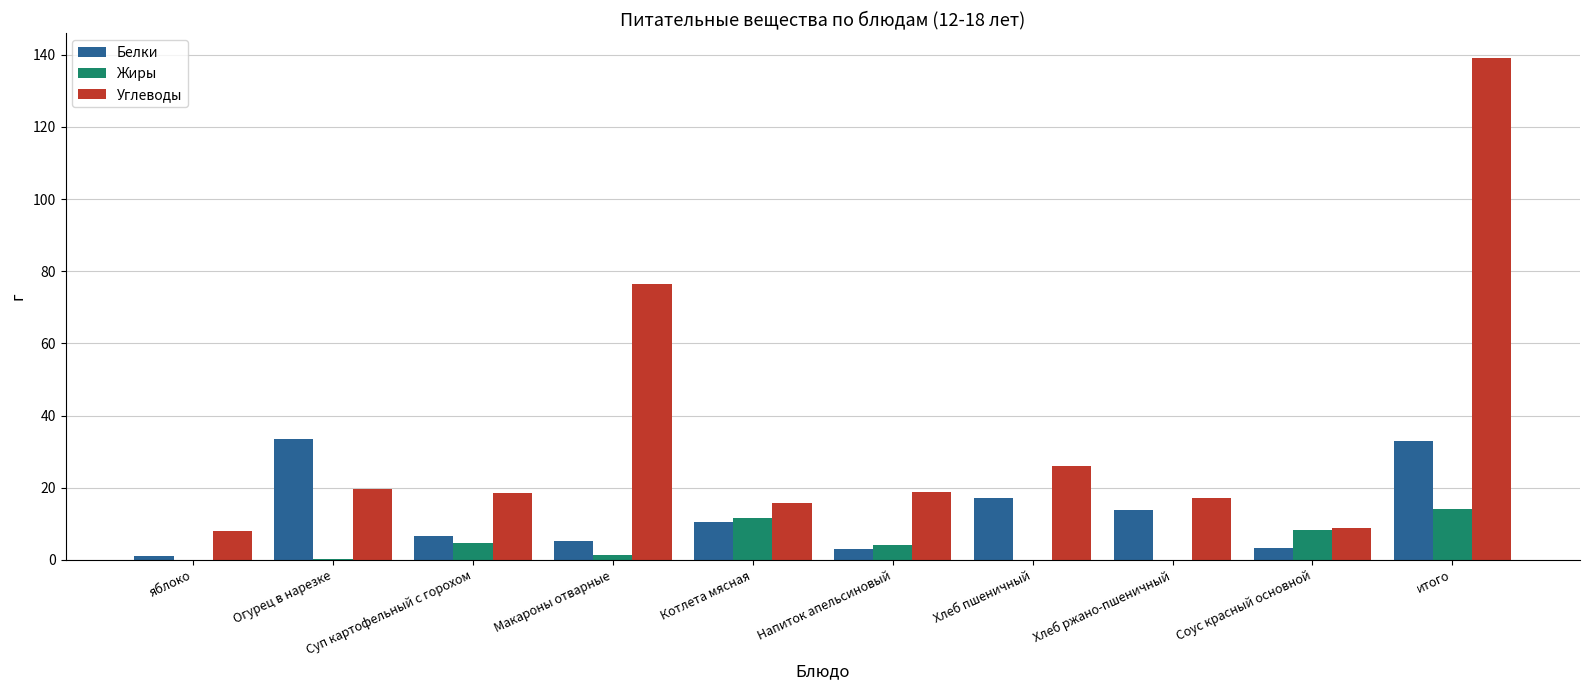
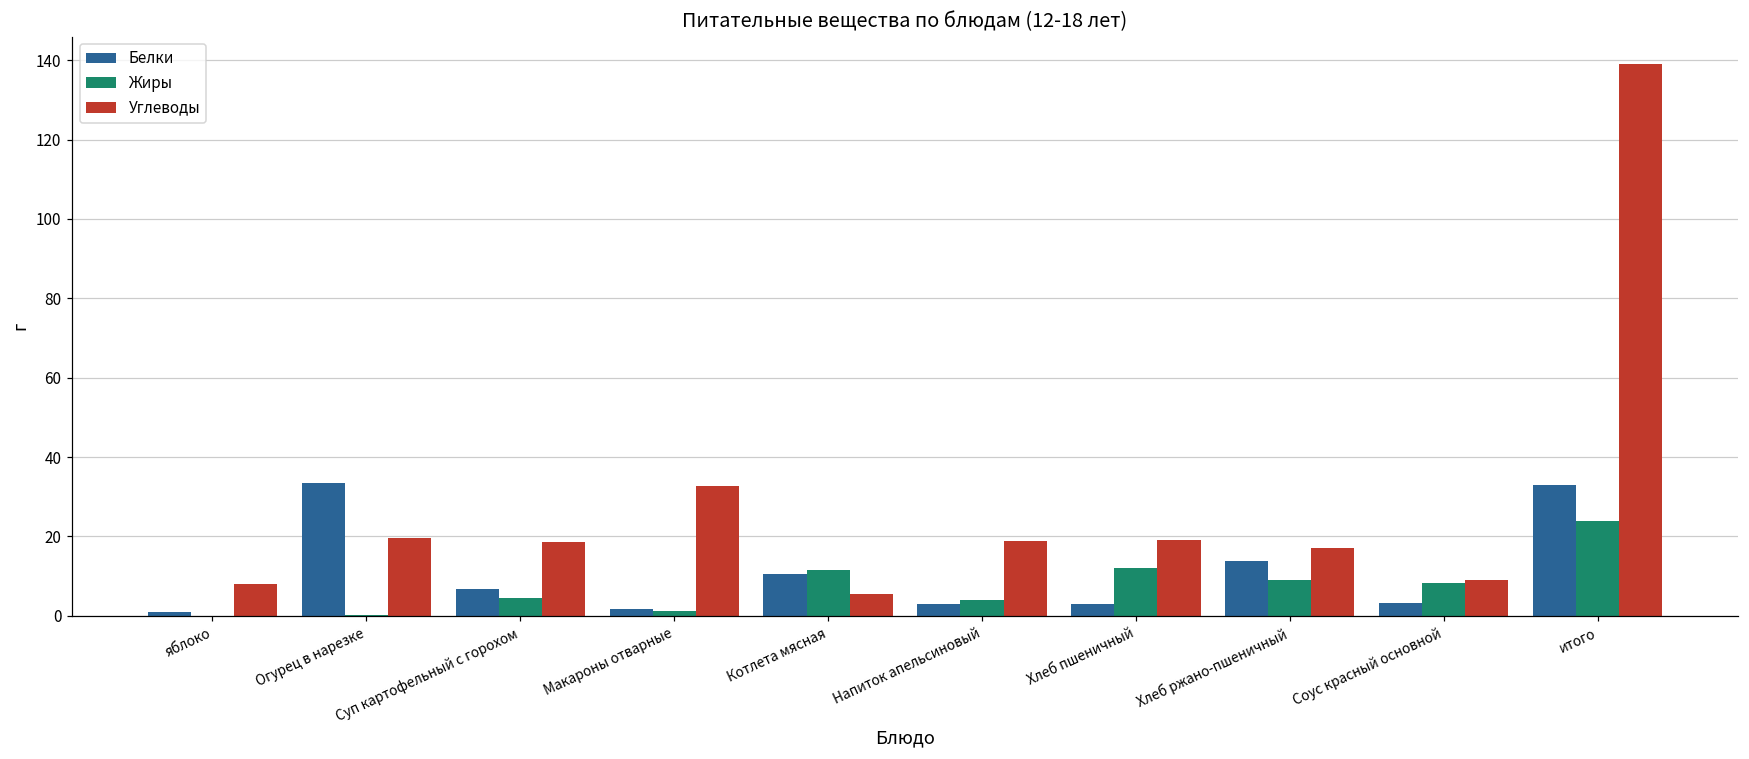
Белки, Макароны отварные: 5 -> 2
Углеводы, Макароны отварные: 77 -> 33
Углеводы, Котлета мясная: 16 -> 5
Белки, Хлеб пшеничный: 17 -> 3
Жиры, Хлеб пшеничный: 0 -> 12
Углеводы, Хлеб пшеничный: 26 -> 19
Жиры, Хлеб ржано-пшеничный: 0 -> 9
Жиры, итого: 14 -> 24
